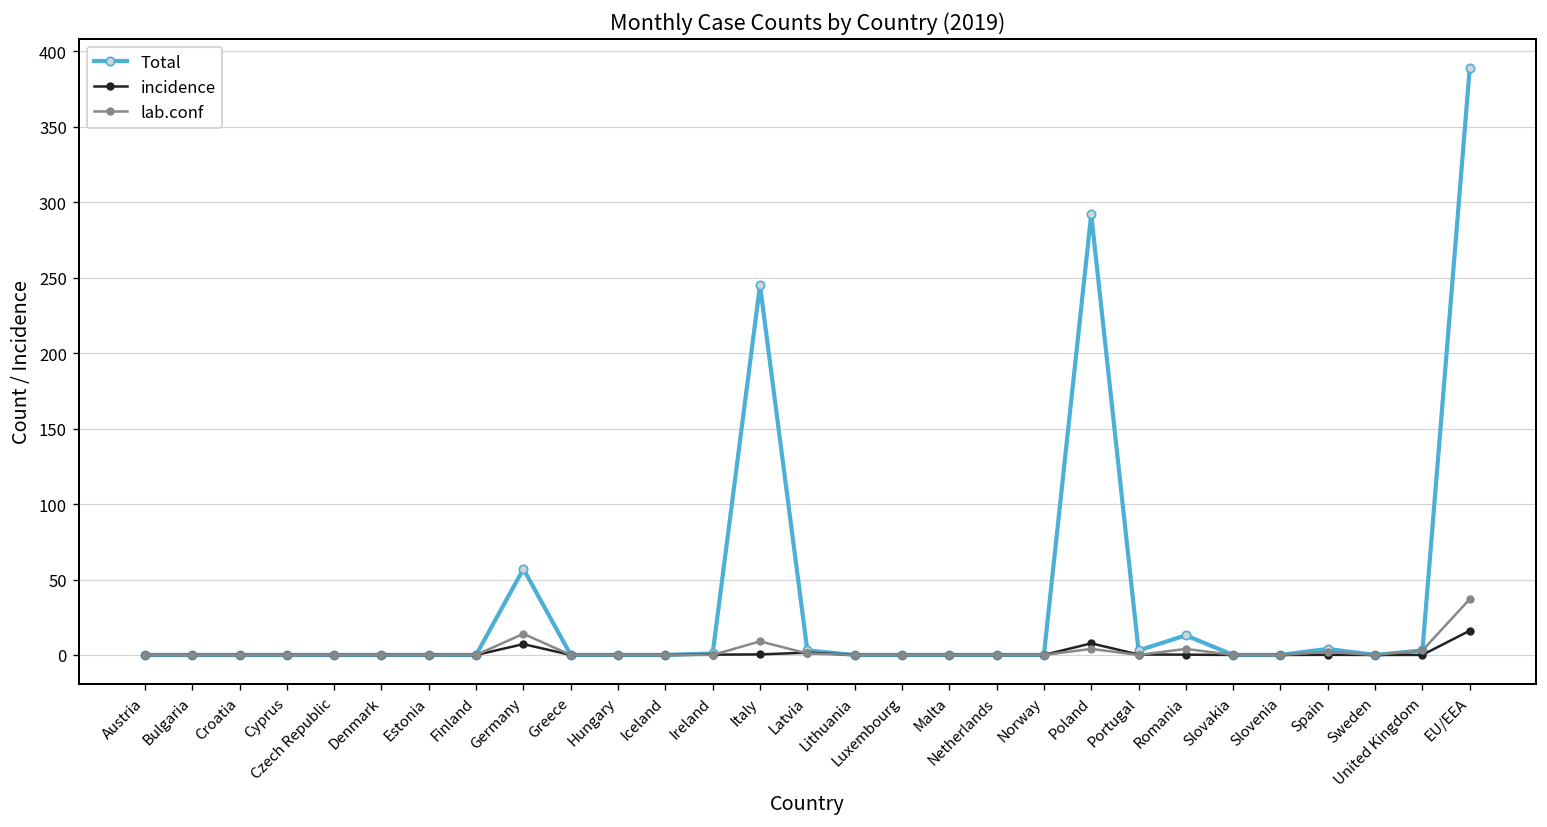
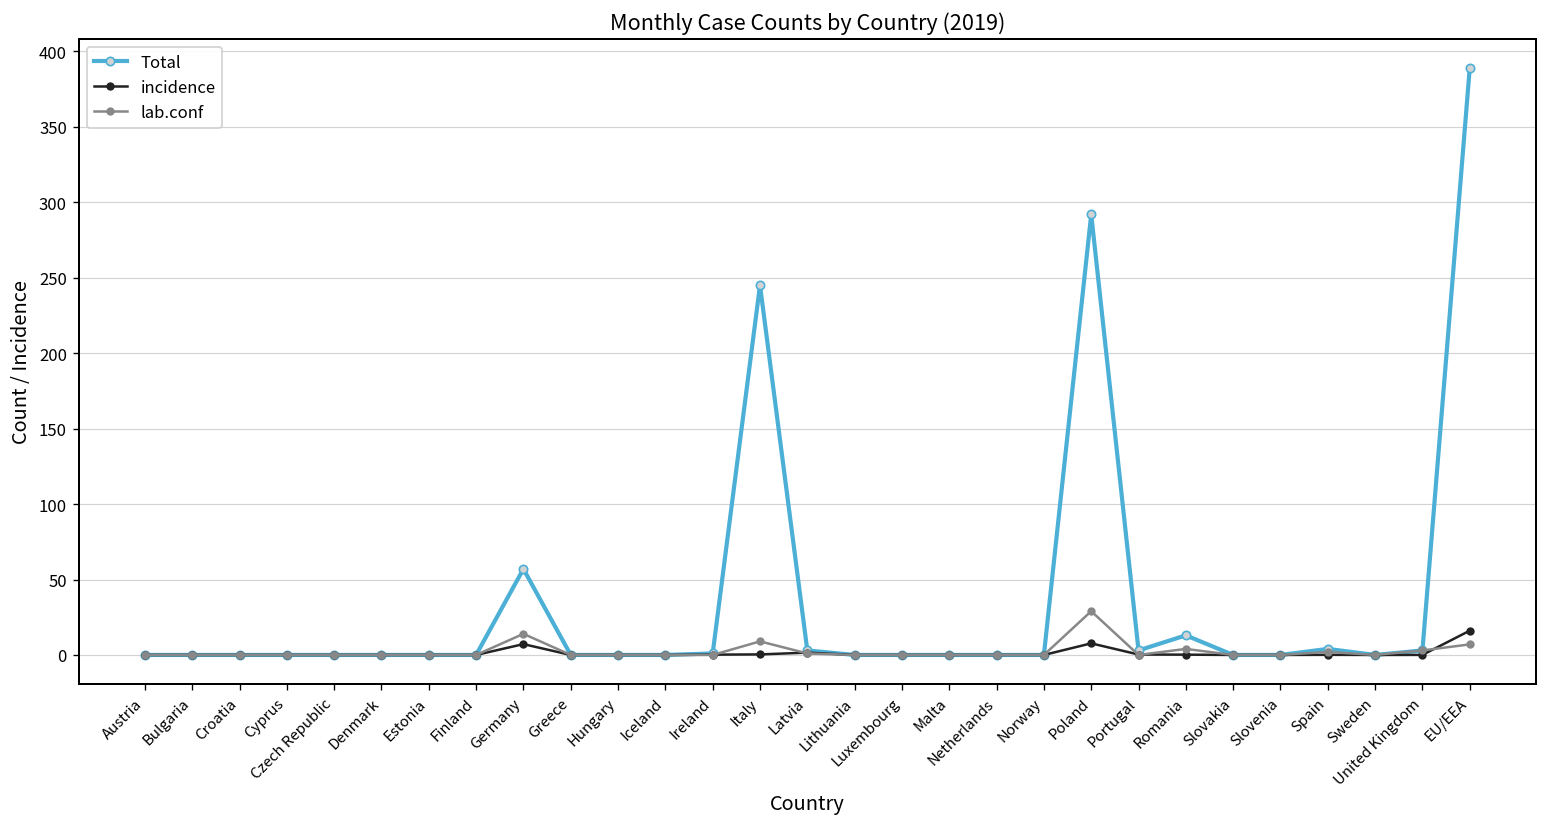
lab.conf, Poland: 4 -> 29
lab.conf, EU/EEA: 37 -> 7
